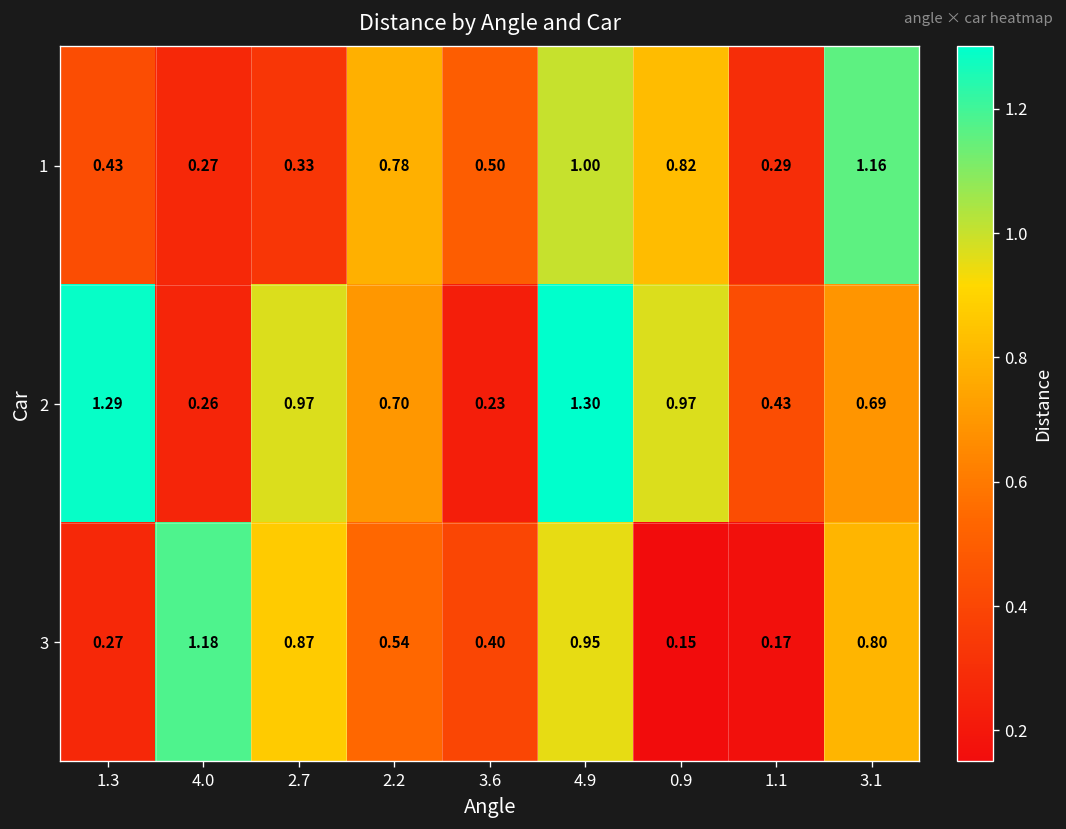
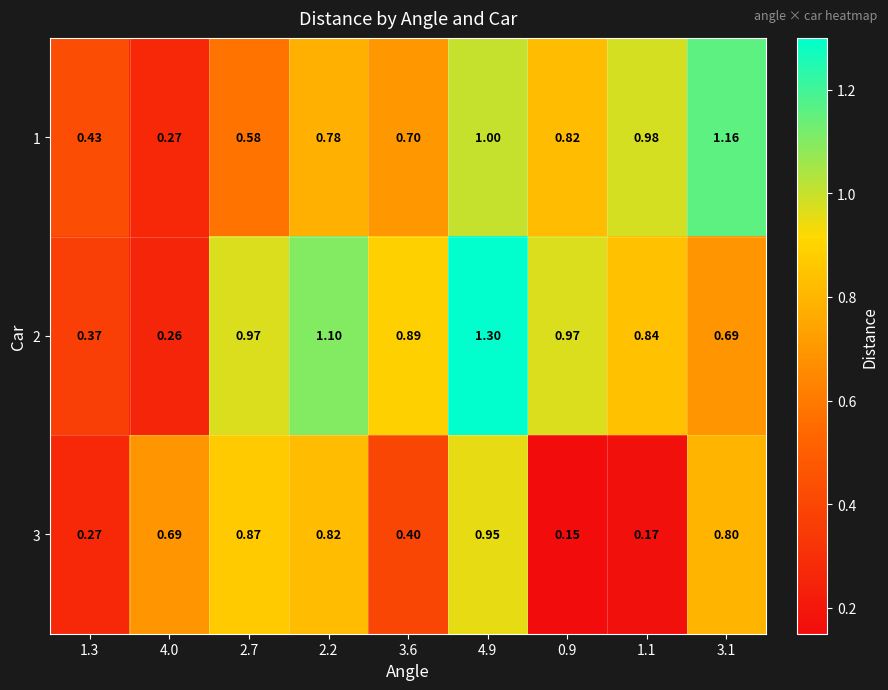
1, 2.7: 0.33 -> 0.58
1, 3.6: 0.50 -> 0.70
1, 1.1: 0.29 -> 0.98
2, 1.3: 1.29 -> 0.37
2, 2.2: 0.70 -> 1.10
2, 3.6: 0.23 -> 0.89
2, 1.1: 0.43 -> 0.84
3, 4.0: 1.18 -> 0.69
3, 2.2: 0.54 -> 0.82
